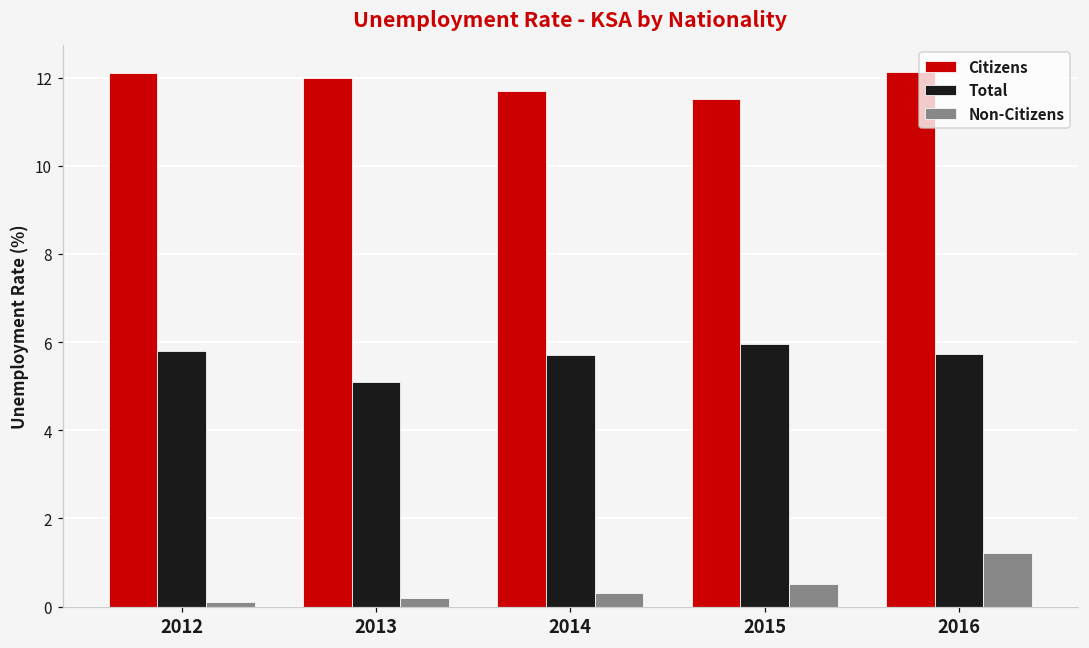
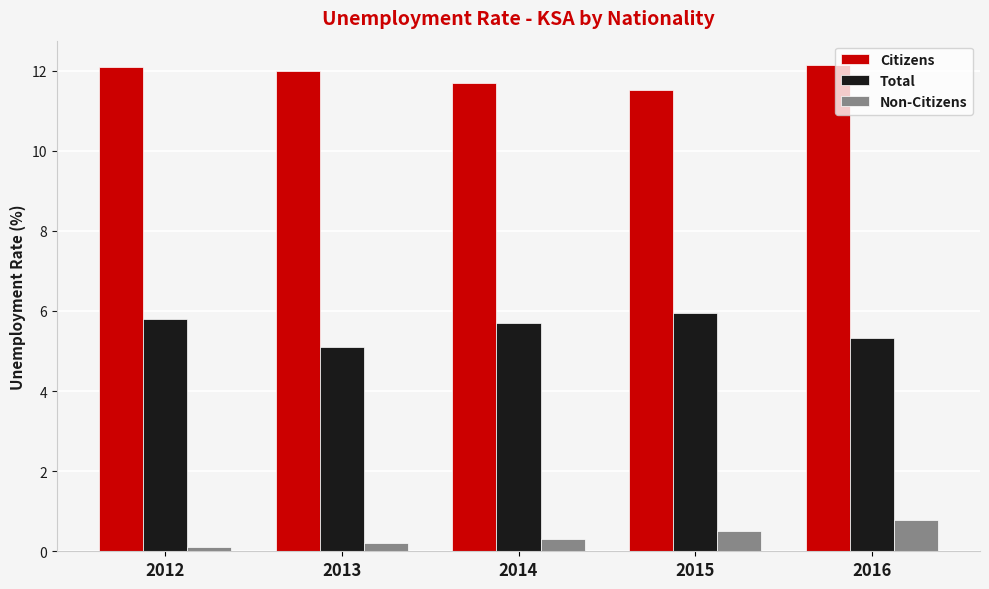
Total, 2016: 5.7 -> 5.3
Non-Citizens, 2016: 1.2 -> 0.8
